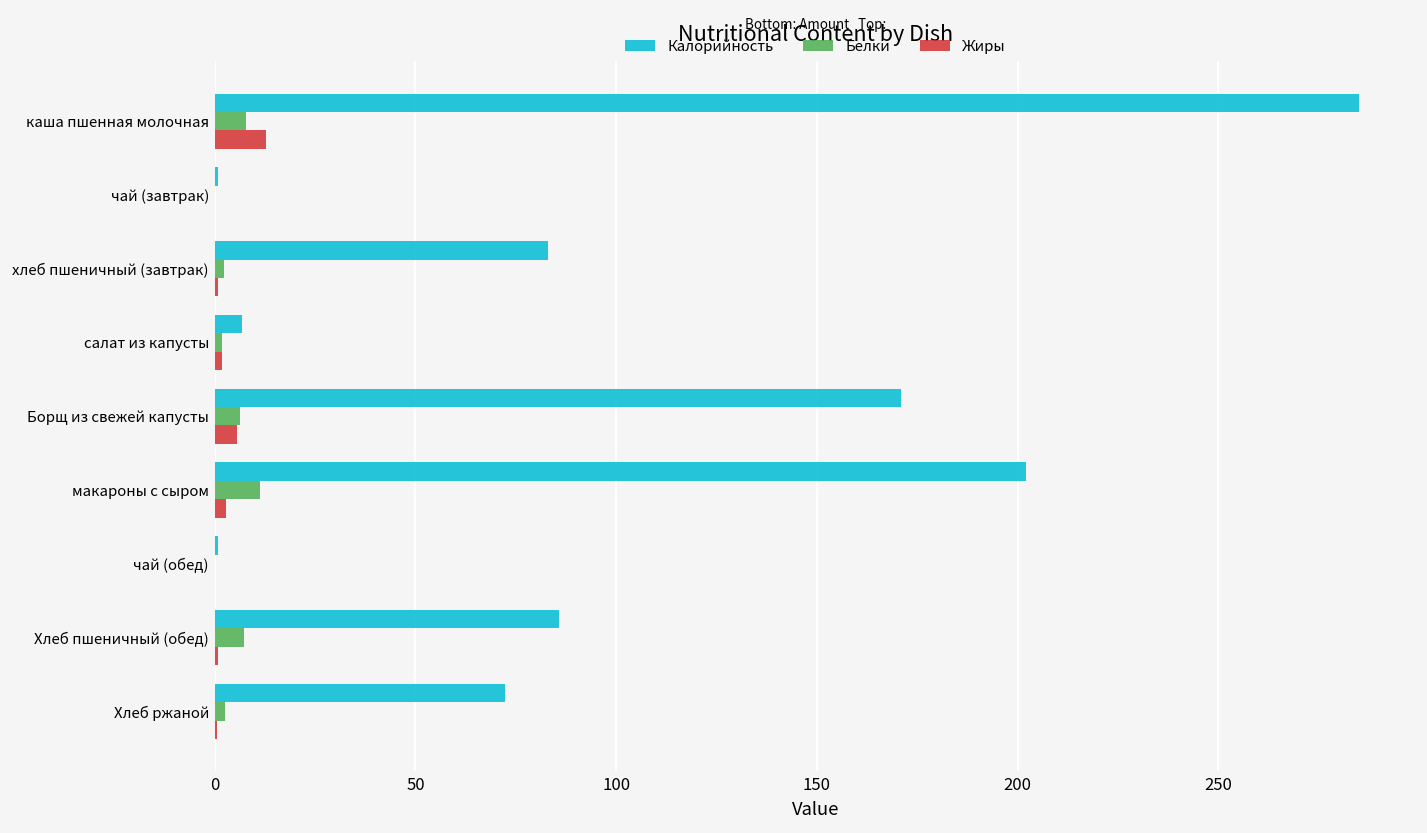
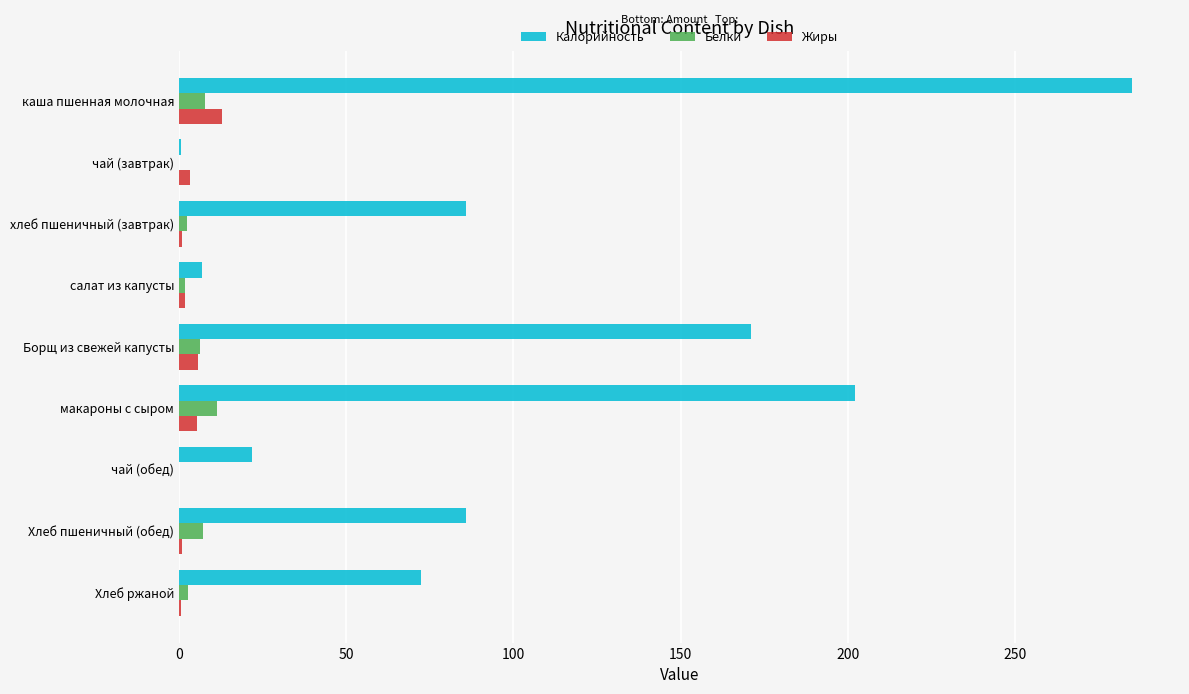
Жиры, чай (завтрак): 0 -> 3
Калорийность, хлеб пшеничный (завтрак): 83 -> 86
Жиры, макароны с сыром: 3 -> 5
Калорийность, чай (обед): 1 -> 22
